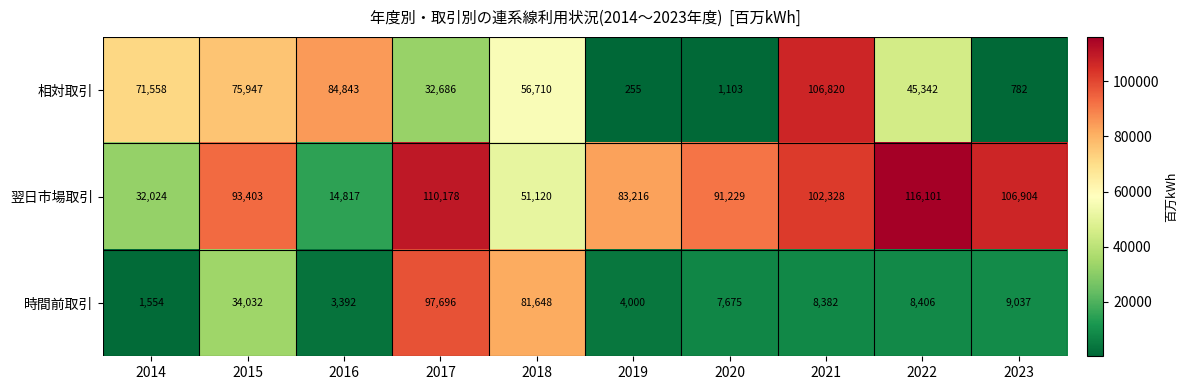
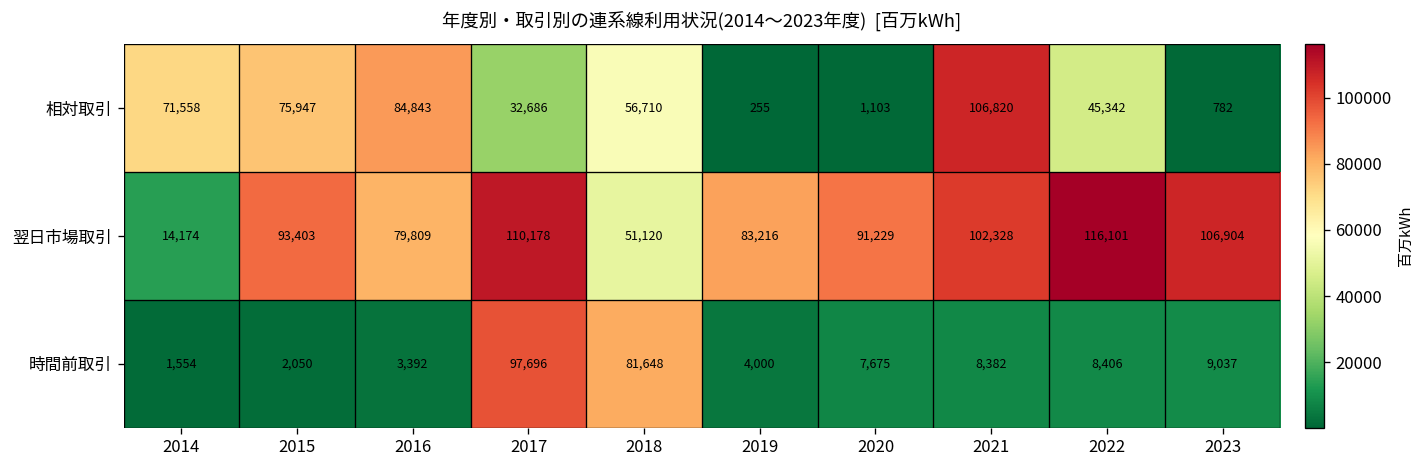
翌日市場取引, 2014: 32,024 -> 14,174
翌日市場取引, 2016: 14,817 -> 79,809
時間前取引, 2015: 34,032 -> 2,050
